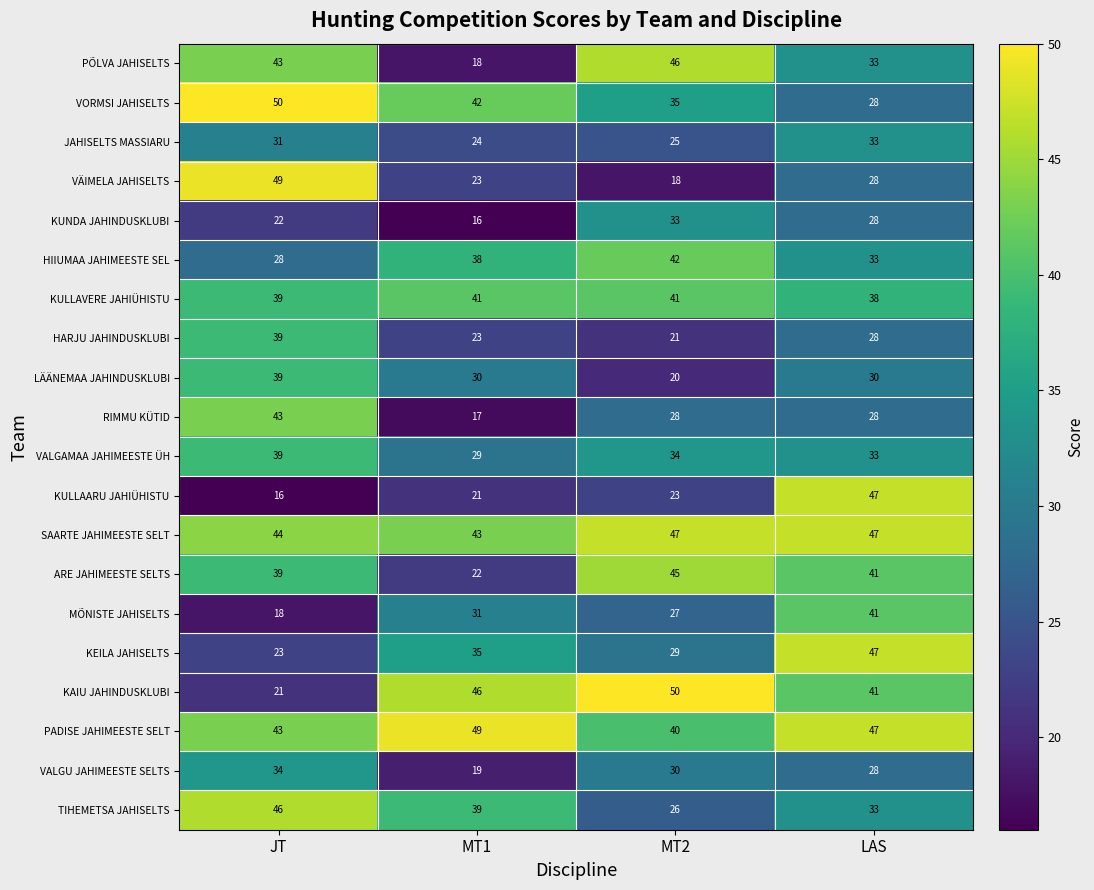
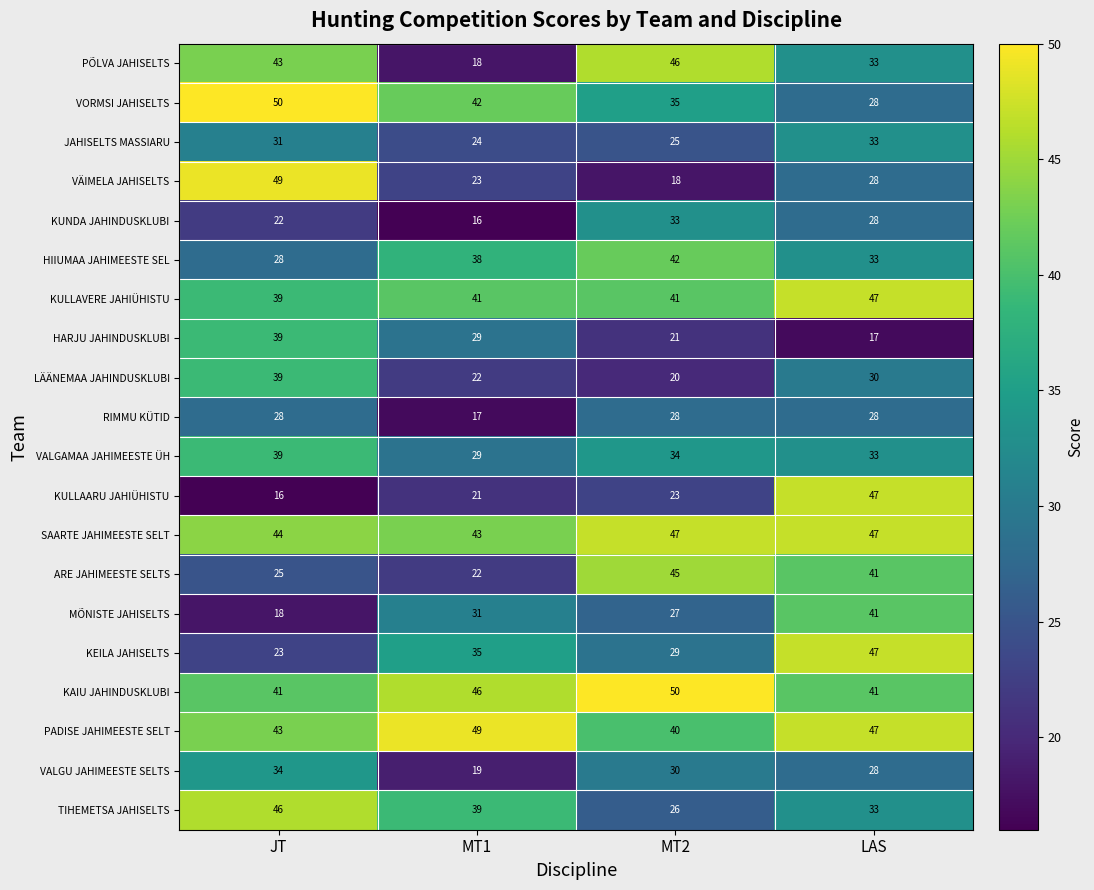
KULLAVERE JAHIÜHISTU, LAS: 38 -> 47
HARJU JAHINDUSKLUBI, MT1: 23 -> 29
HARJU JAHINDUSKLUBI, LAS: 28 -> 17
LÄÄNEMAA JAHINDUSKLUBI, MT1: 30 -> 22
RIMMU KÜTID, JT: 43 -> 28
ARE JAHIMEESTE SELTS, JT: 39 -> 25
KAIU JAHINDUSKLUBI, JT: 21 -> 41
